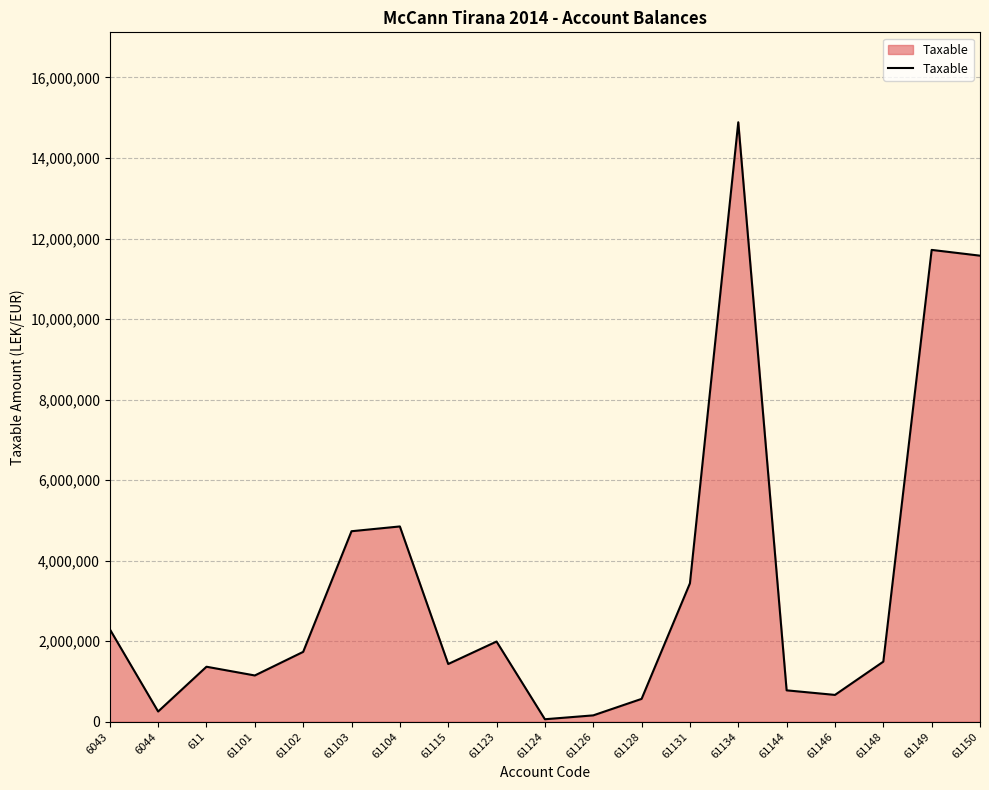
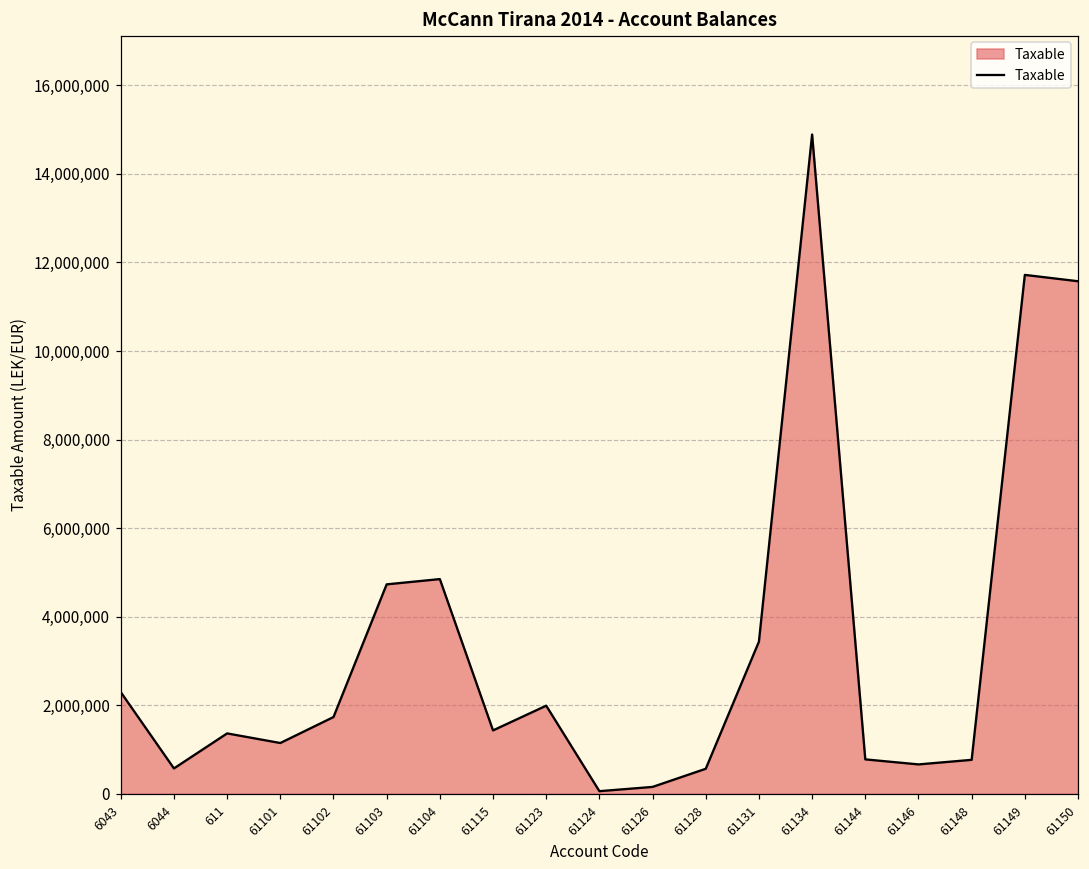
6044: 300,000 -> 600,000
61148: 1,500,000 -> 800,000
